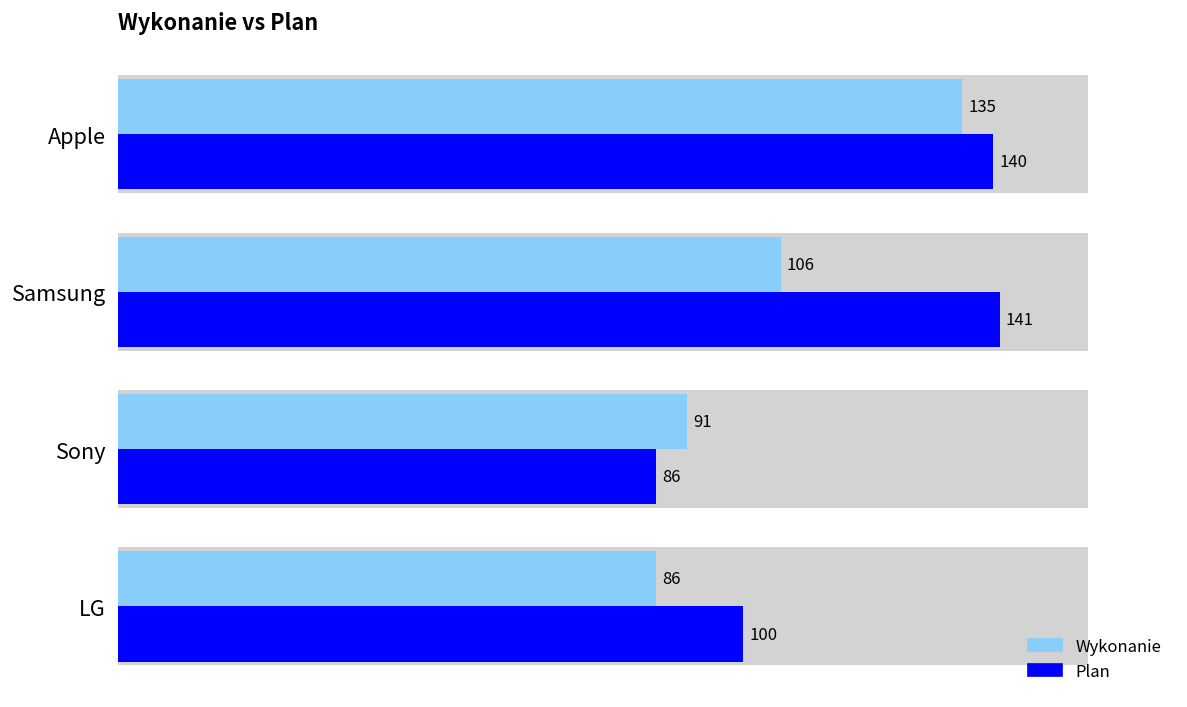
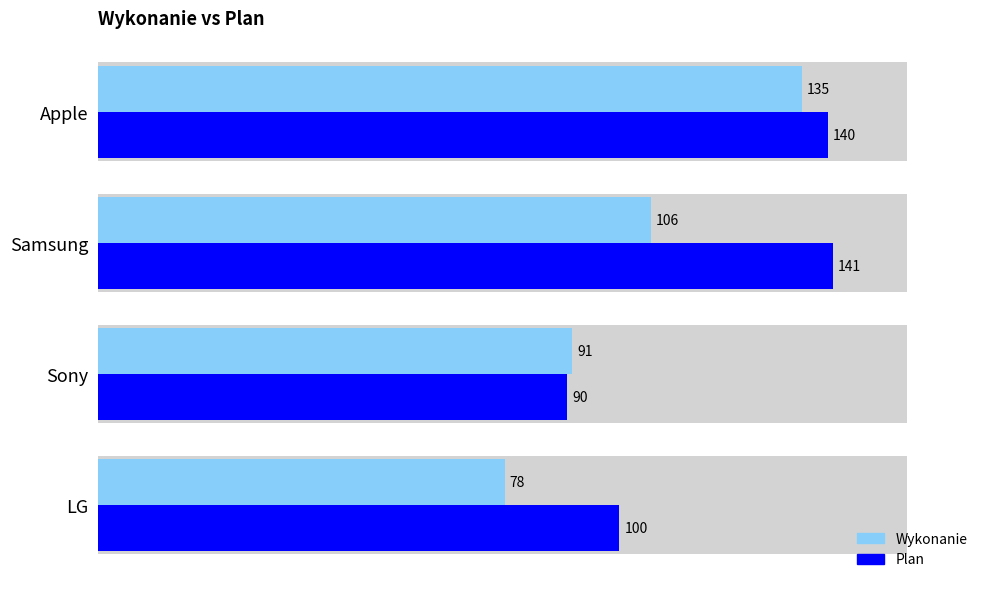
Plan, Sony: 86 -> 90
Wykonanie, LG: 86 -> 78
